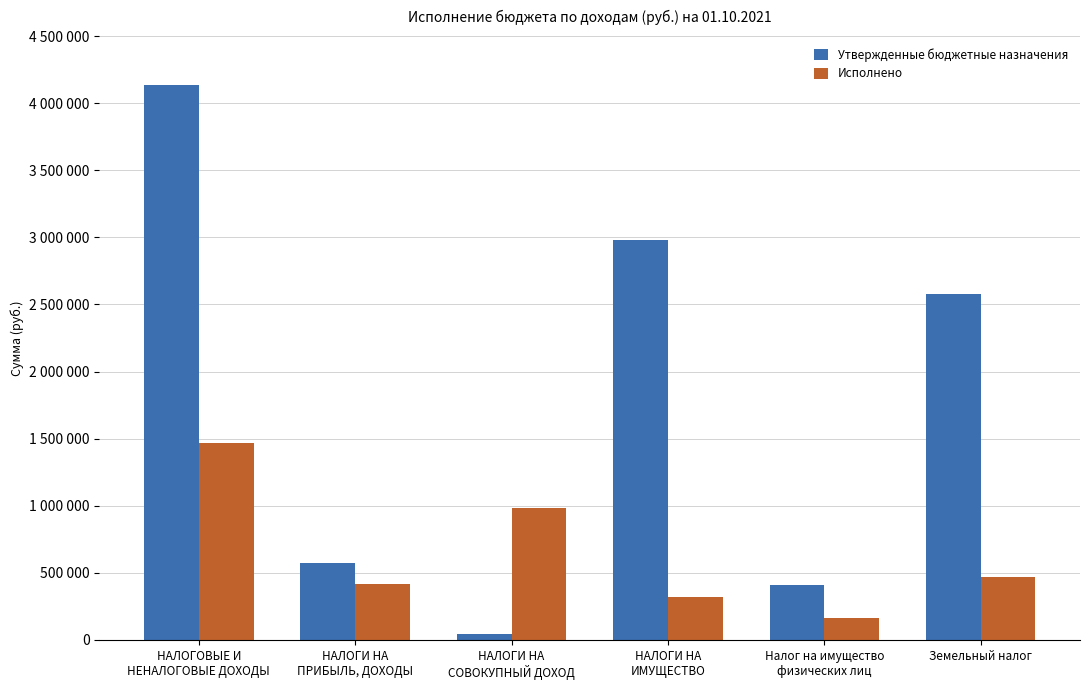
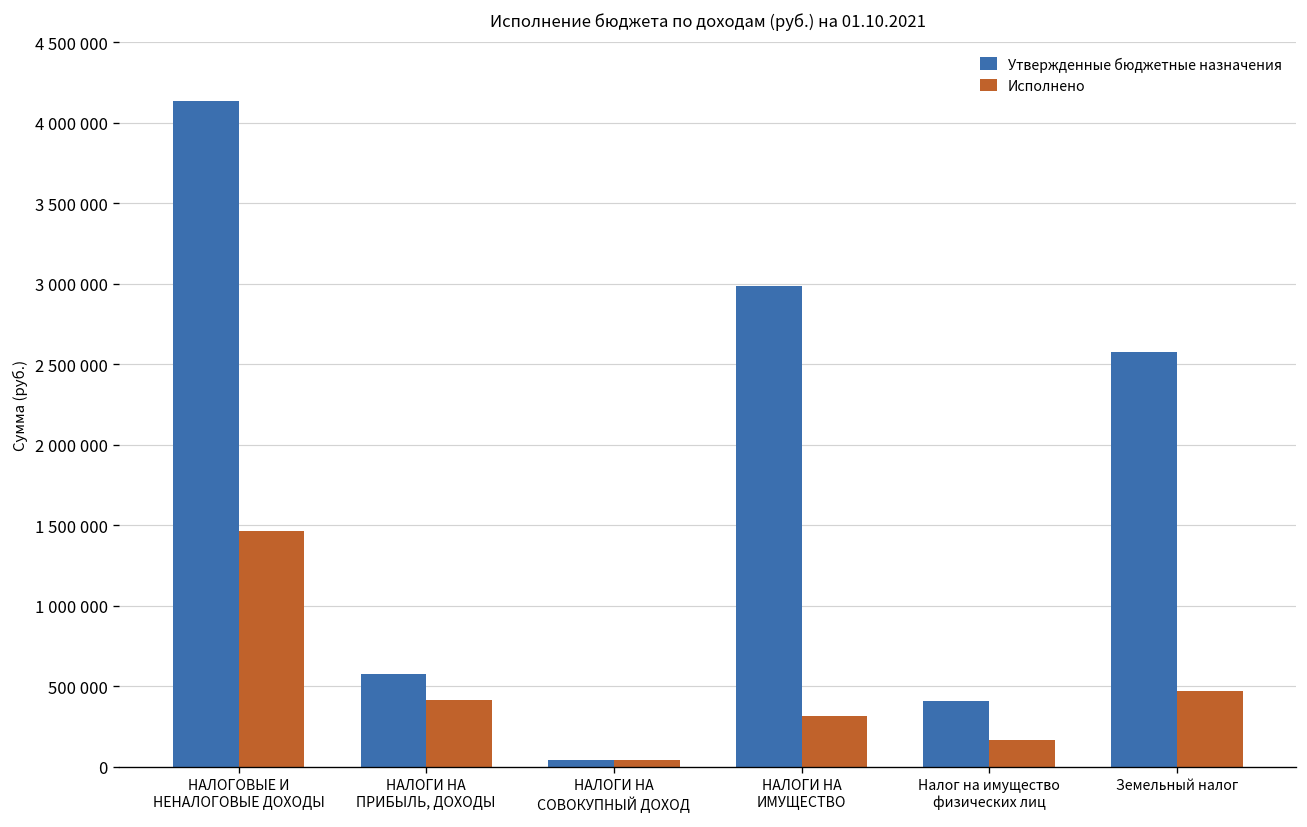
Исполнено, НАЛОГИ НА СОВОКУПНЫЙ ДОХОД: 980000 -> 40000
